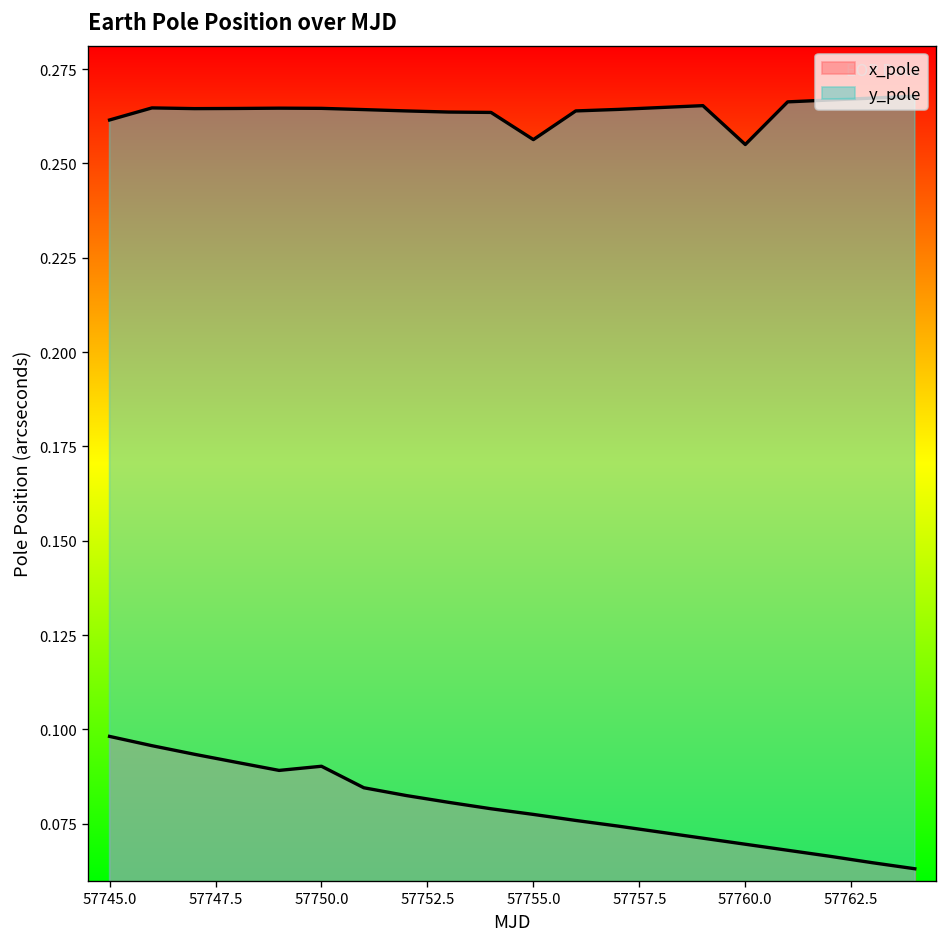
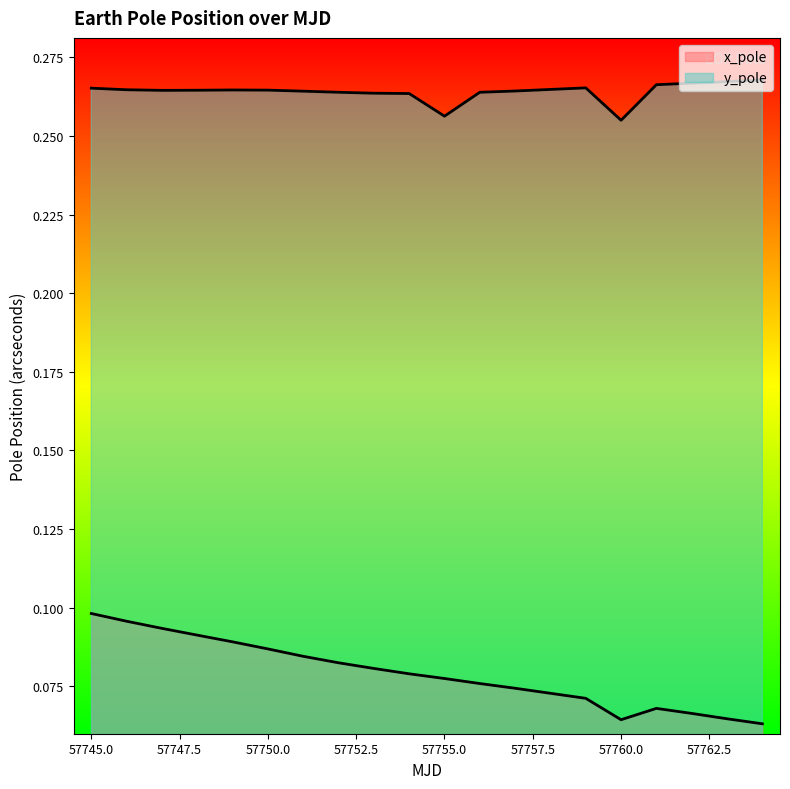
y_pole, 57745.0: 0.262 -> 0.265
x_pole, 57750.0: 0.090 -> 0.087
x_pole, 57760.0: 0.070 -> 0.064
